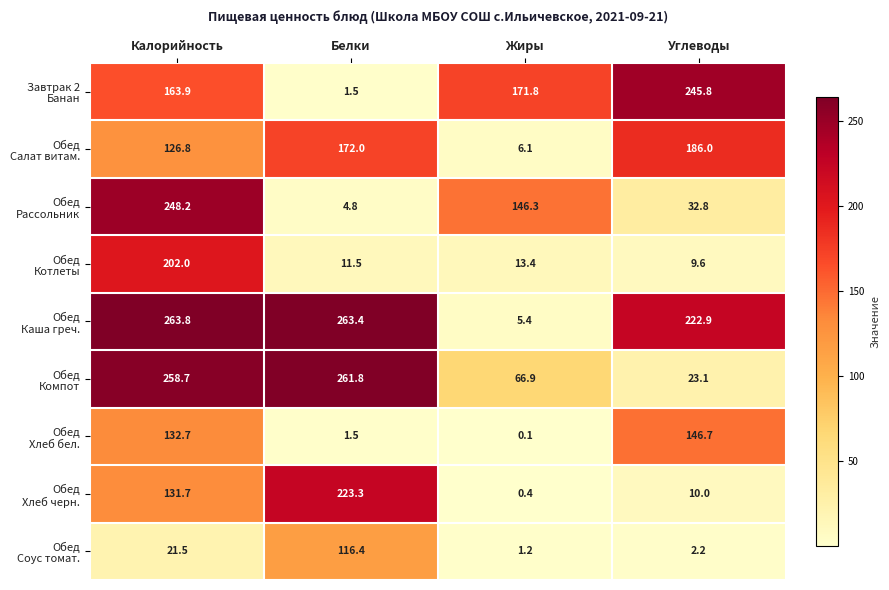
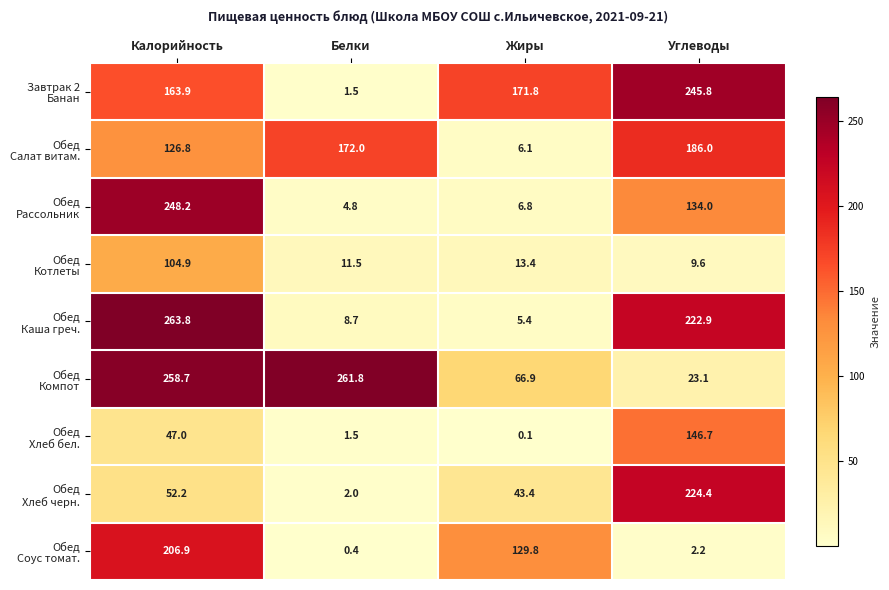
Обед Рассольник, Жиры: 146.3 -> 6.8
Обед Рассольник, Углеводы: 32.8 -> 134.0
Обед Котлеты, Калорийность: 202.0 -> 104.9
Обед Каша греч., Белки: 263.4 -> 8.7
Обед Хлеб бел., Калорийность: 132.7 -> 47.0
Обед Хлеб черн., Калорийность: 131.7 -> 52.2
Обед Хлеб черн., Белки: 223.3 -> 2.0
Обед Хлеб черн., Жиры: 0.4 -> 43.4
Обед Хлеб черн., Углеводы: 10.0 -> 224.4
Обед Соус томат., Калорийность: 21.5 -> 206.9
Обед Соус томат., Белки: 116.4 -> 0.4
Обед Соус томат., Жиры: 1.2 -> 129.8
